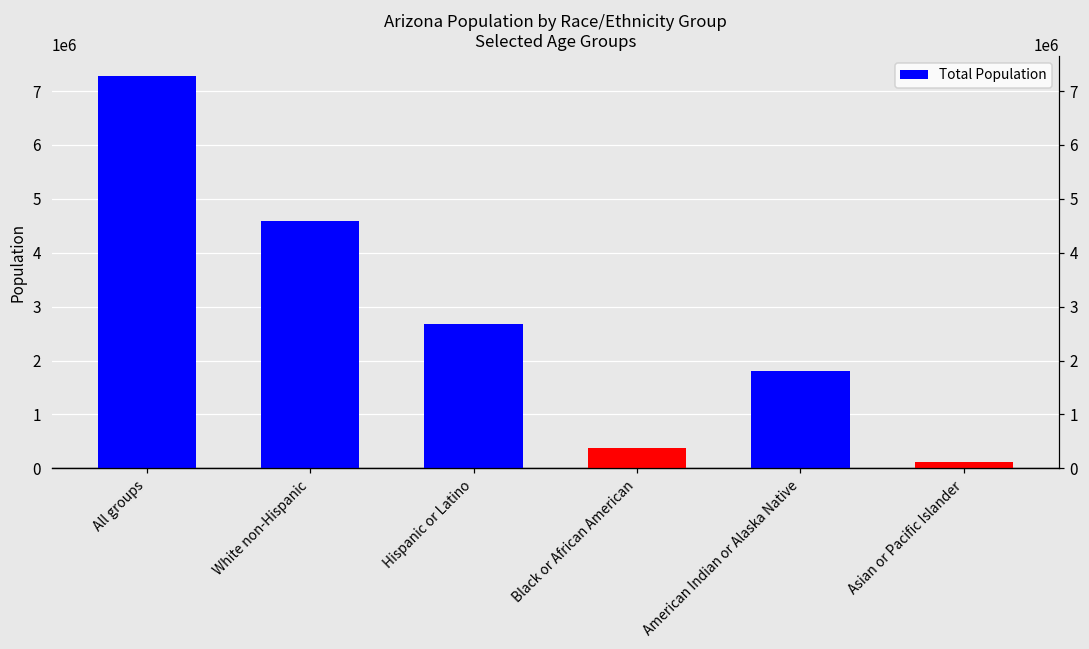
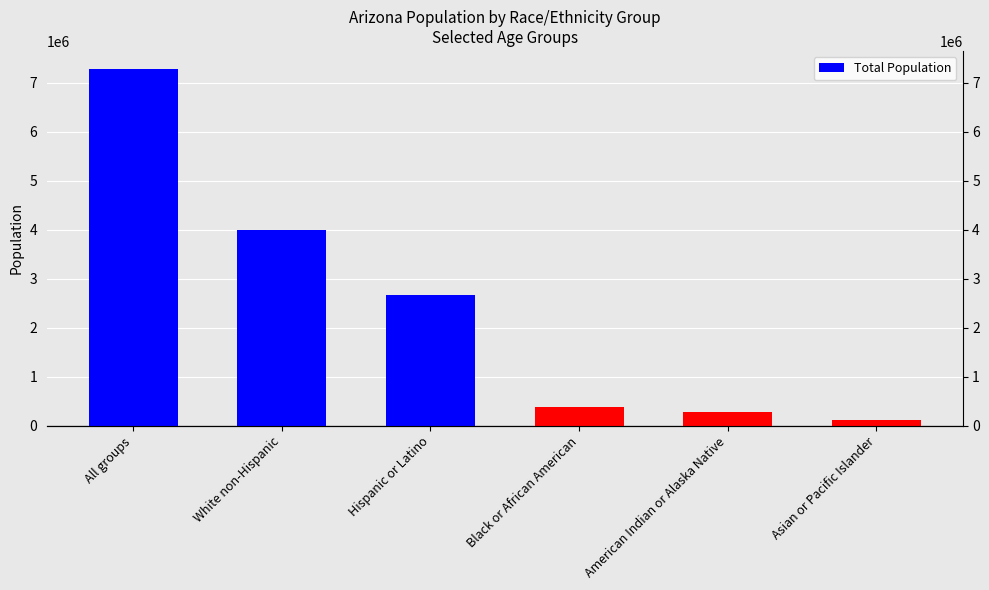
White non-Hispanic: 4600000 -> 4000000
American Indian or Alaska Native: 1800000 -> 300000
